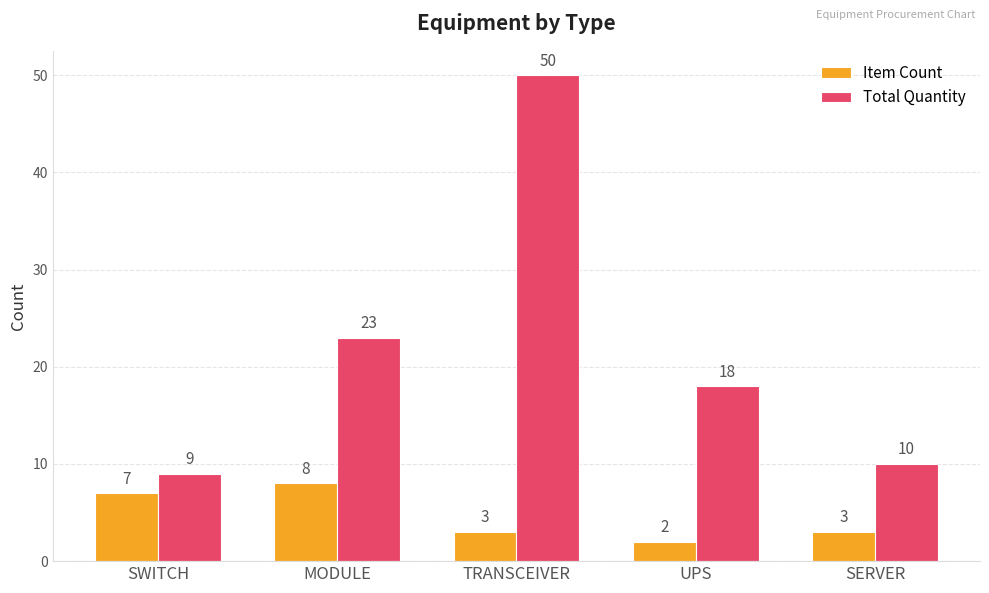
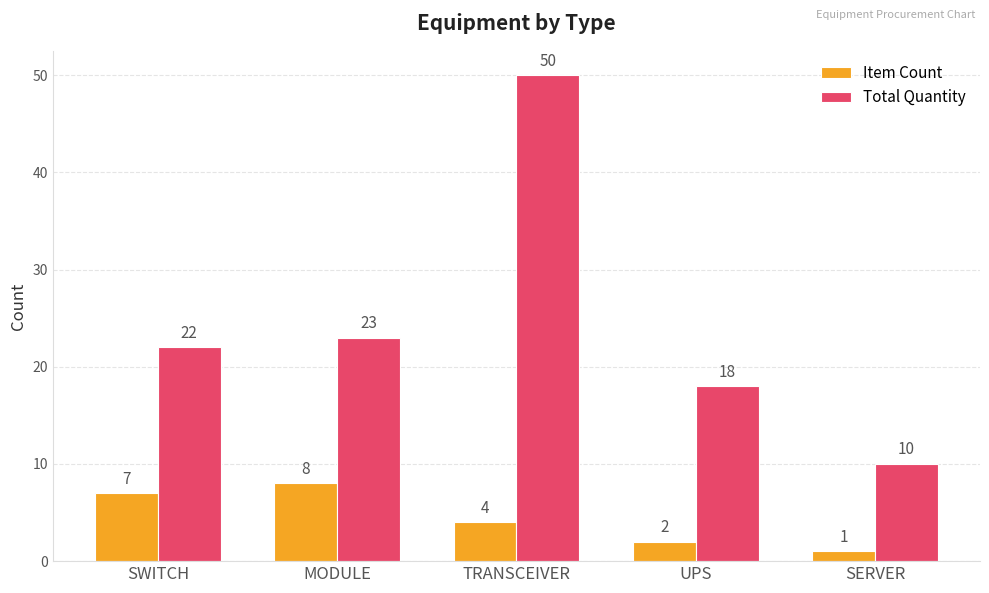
Total Quantity, SWITCH: 9 -> 22
Item Count, TRANSCEIVER: 3 -> 4
Item Count, SERVER: 3 -> 1
